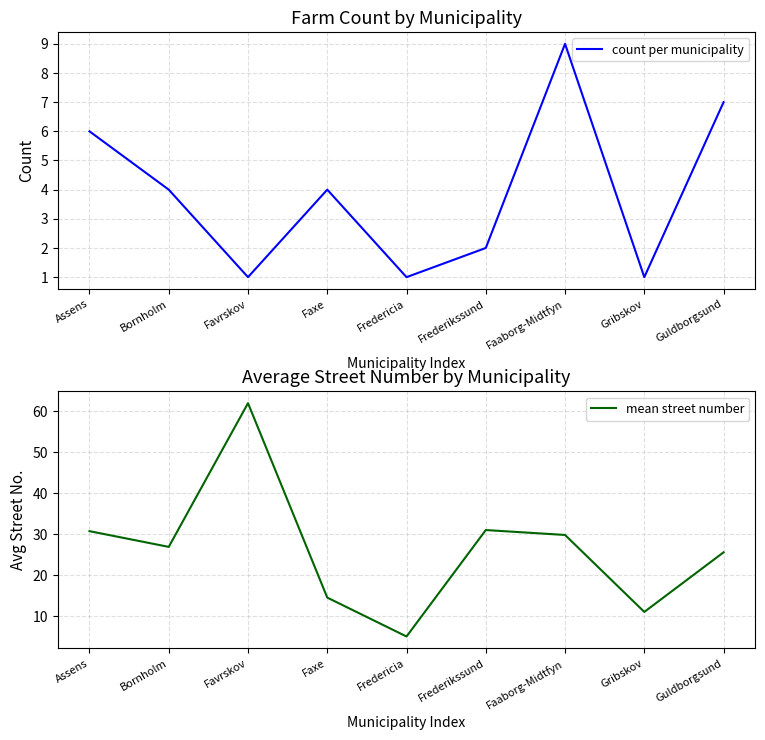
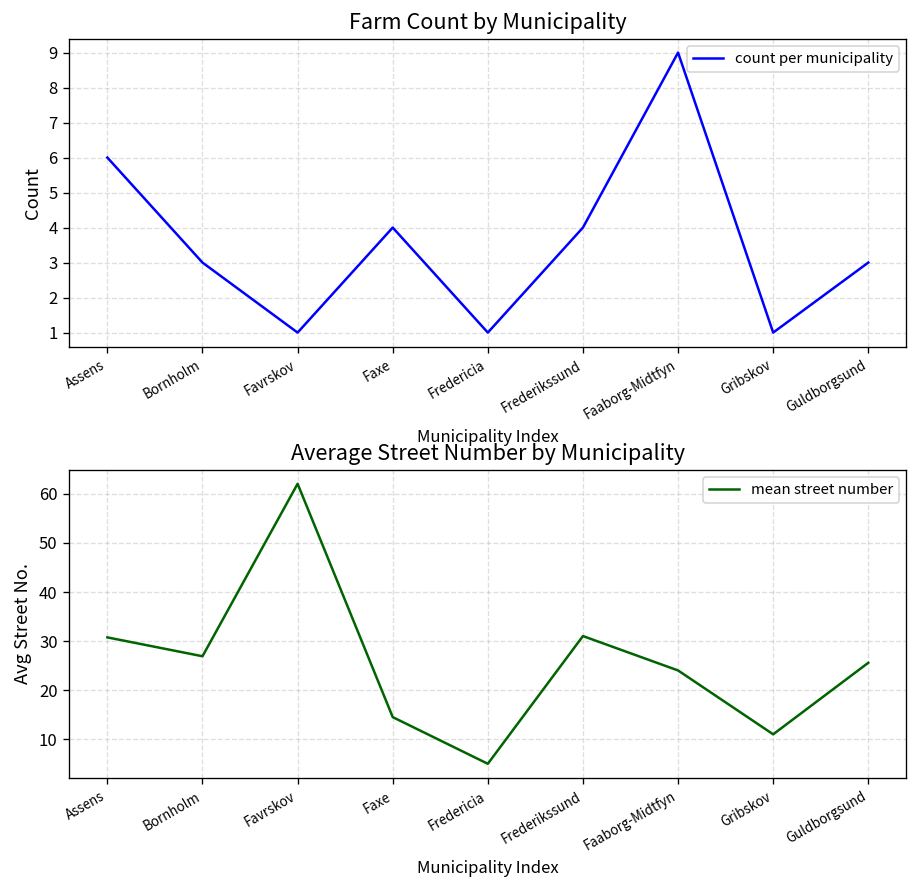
Farm Count by Municipality, Bornholm: 4 -> 3
Farm Count by Municipality, Frederikssund: 2 -> 4
Farm Count by Municipality, Guldborgsund: 7 -> 3
Average Street Number by Municipality, Faaborg-Midtfyn: 30 -> 24
